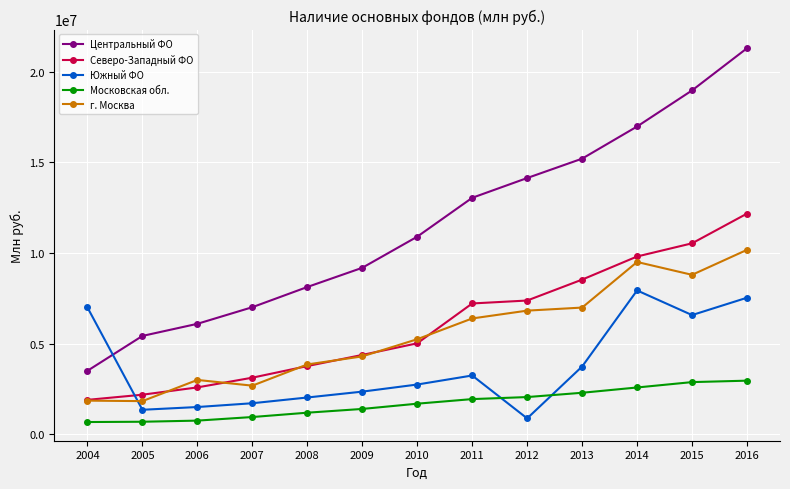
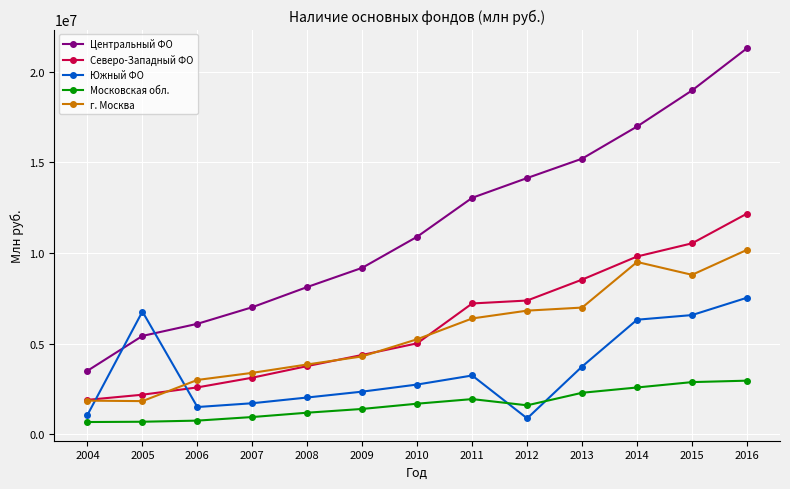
Южный ФО, 2004: 7000000 -> 1100000
Южный ФО, 2005: 1300000 -> 6800000
г. Москва, 2007: 2700000 -> 3400000
Московская обл., 2012: 2100000 -> 1600000
Южный ФО, 2014: 7900000 -> 6300000
